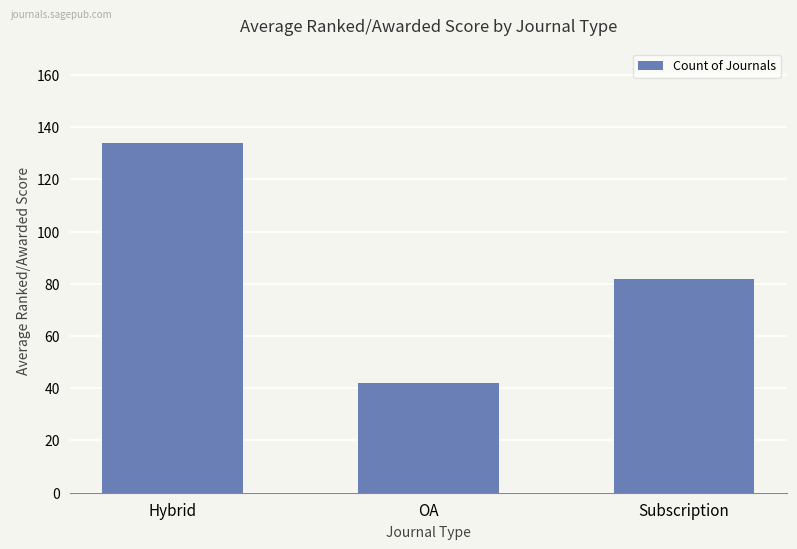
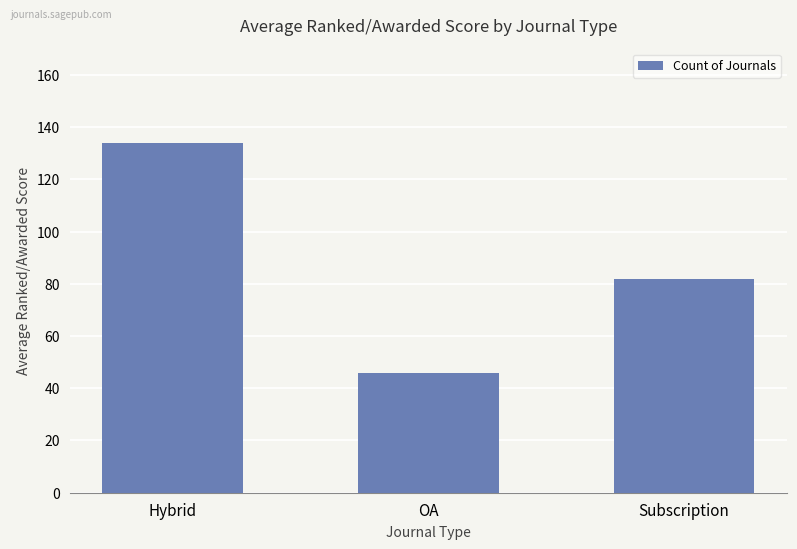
OA: 42 -> 46
